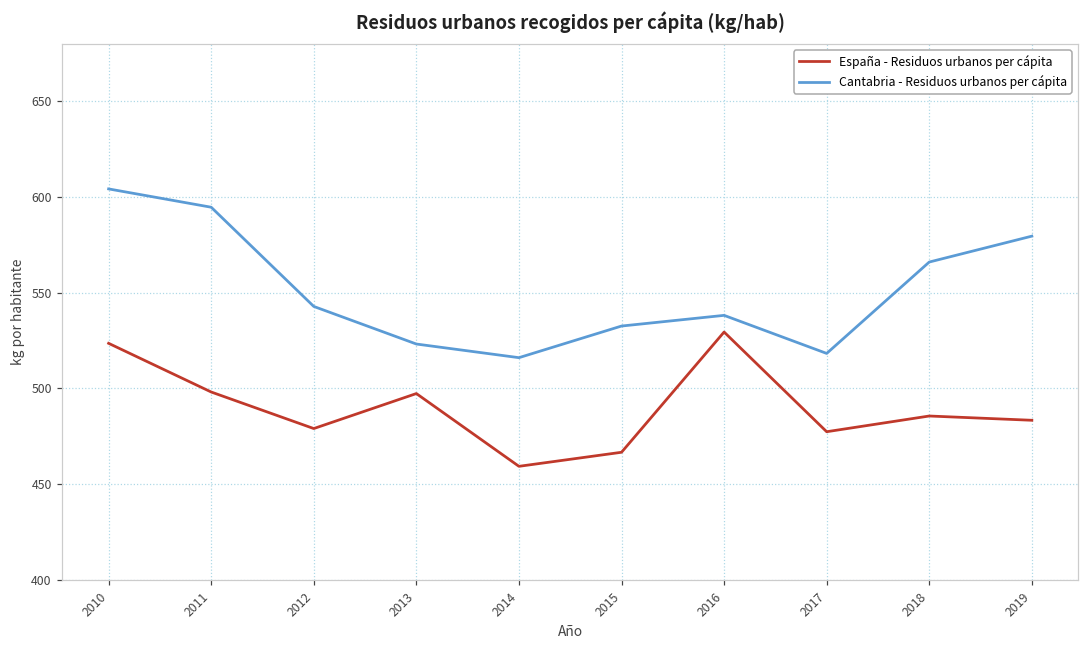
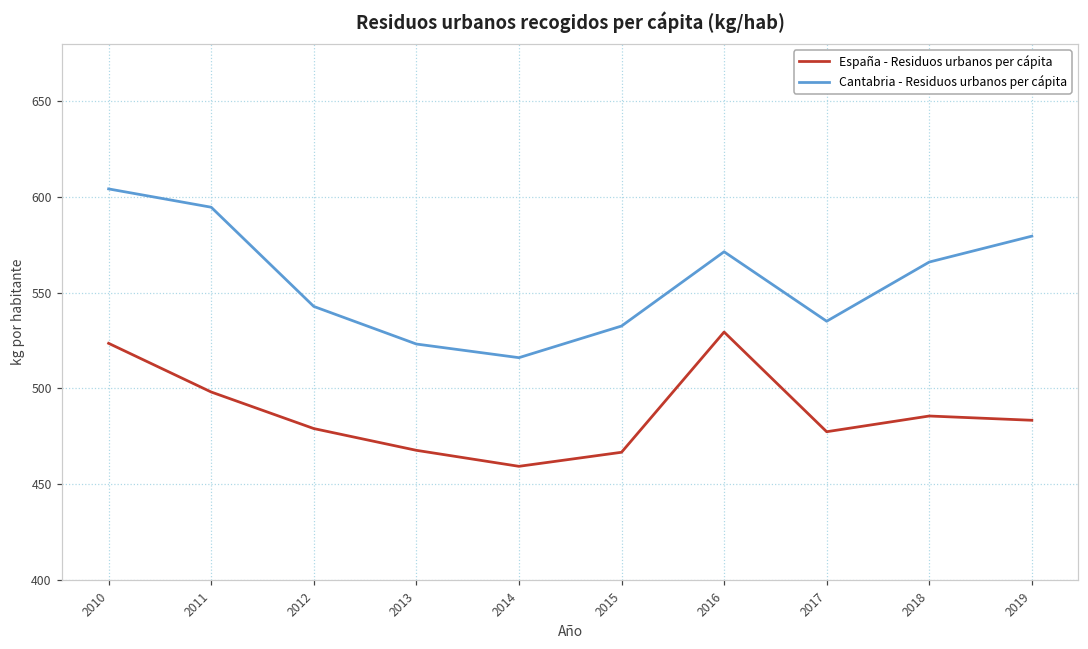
España - Residuos urbanos per cápita, 2013: 497 -> 468
Cantabria - Residuos urbanos per cápita, 2016: 538 -> 571
Cantabria - Residuos urbanos per cápita, 2017: 518 -> 535
